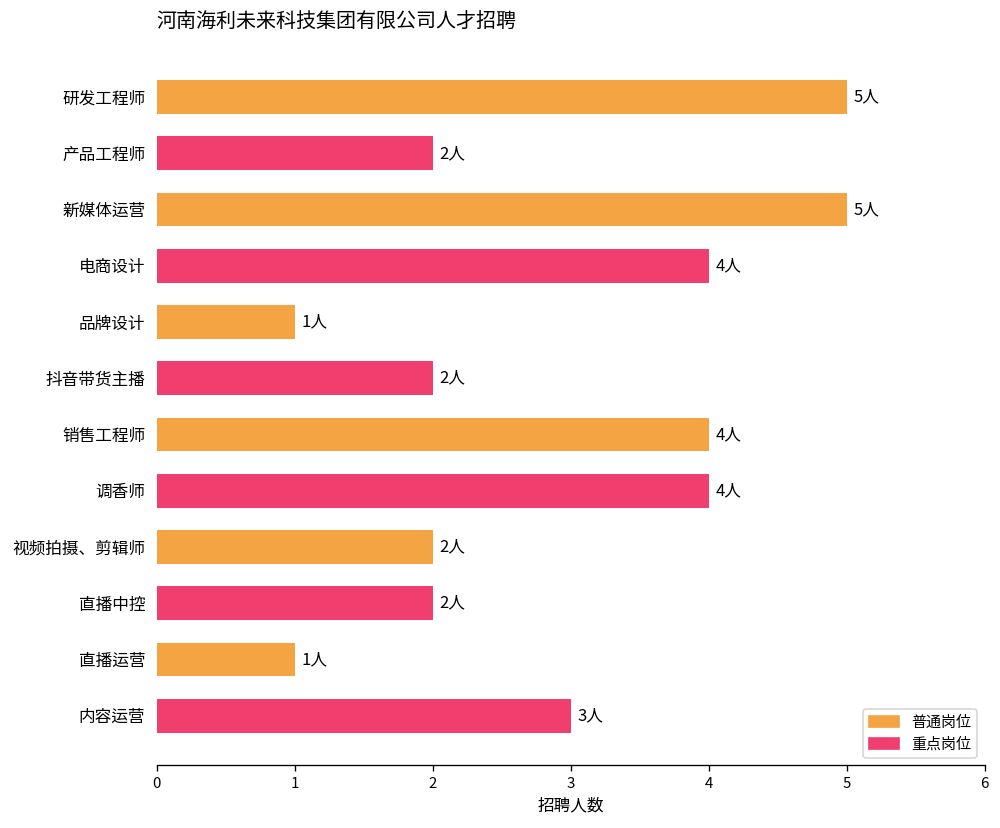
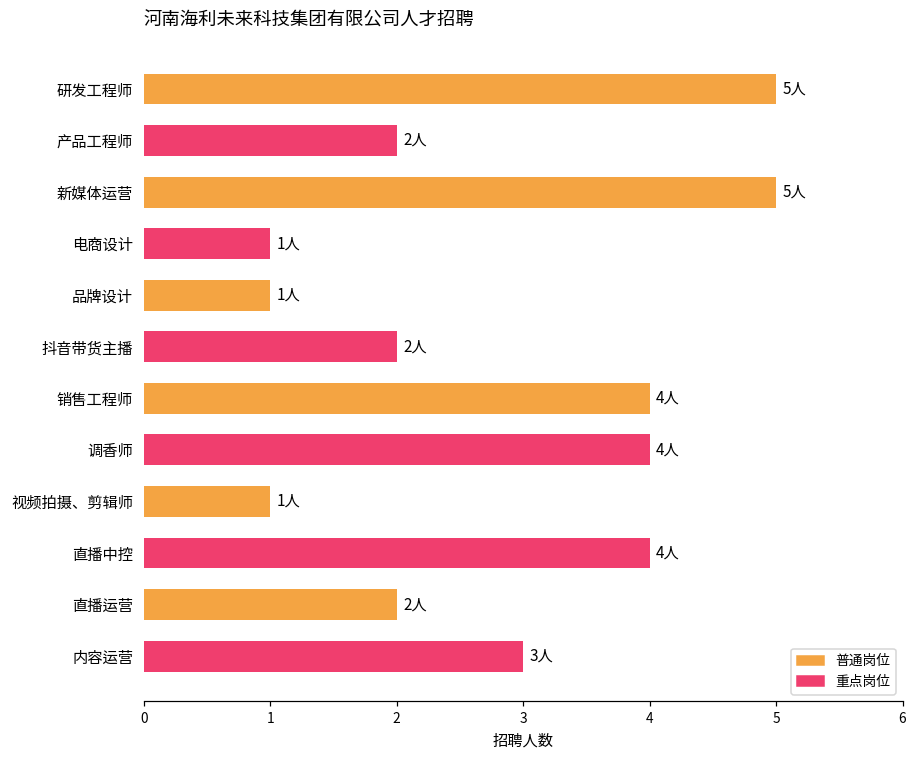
电商设计: 4人 -> 1人
视频拍摄、剪辑师: 2人 -> 1人
直播中控: 2人 -> 4人
直播运营: 1人 -> 2人
